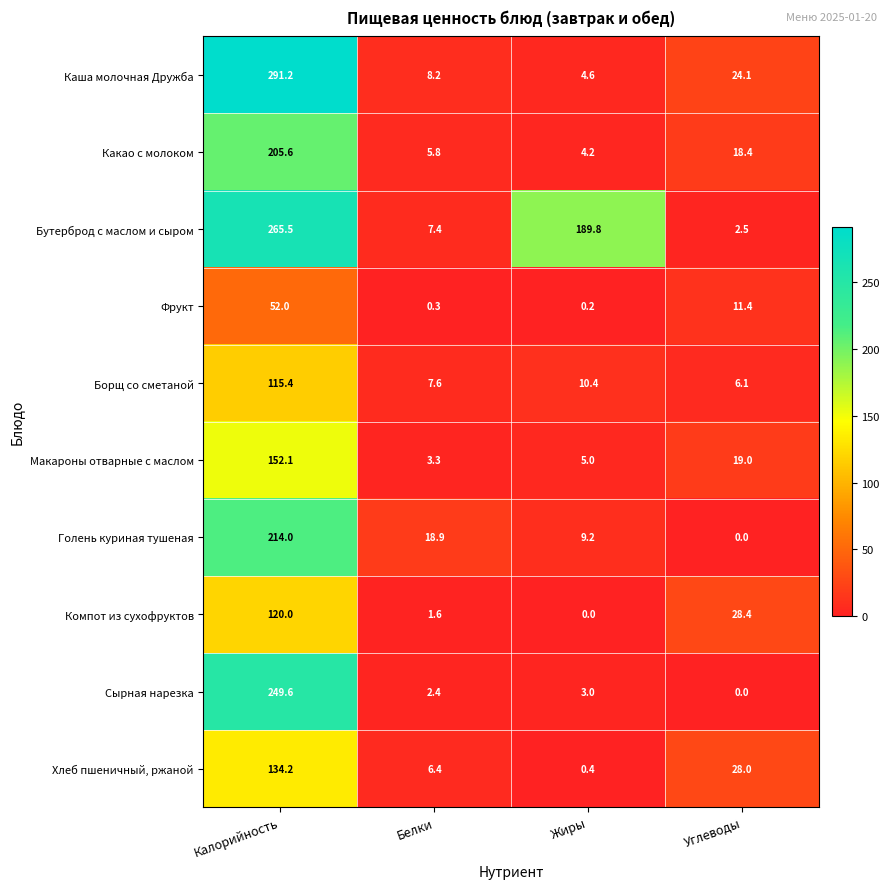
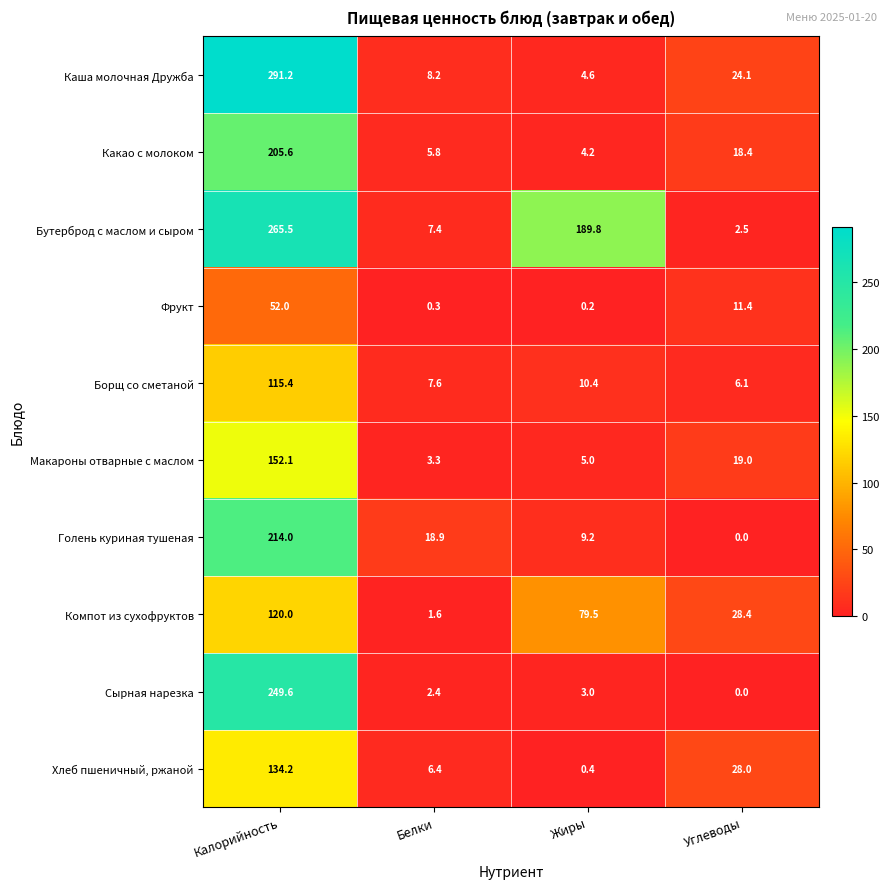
Компот из сухофруктов, Жиры: 0.0 -> 79.5
